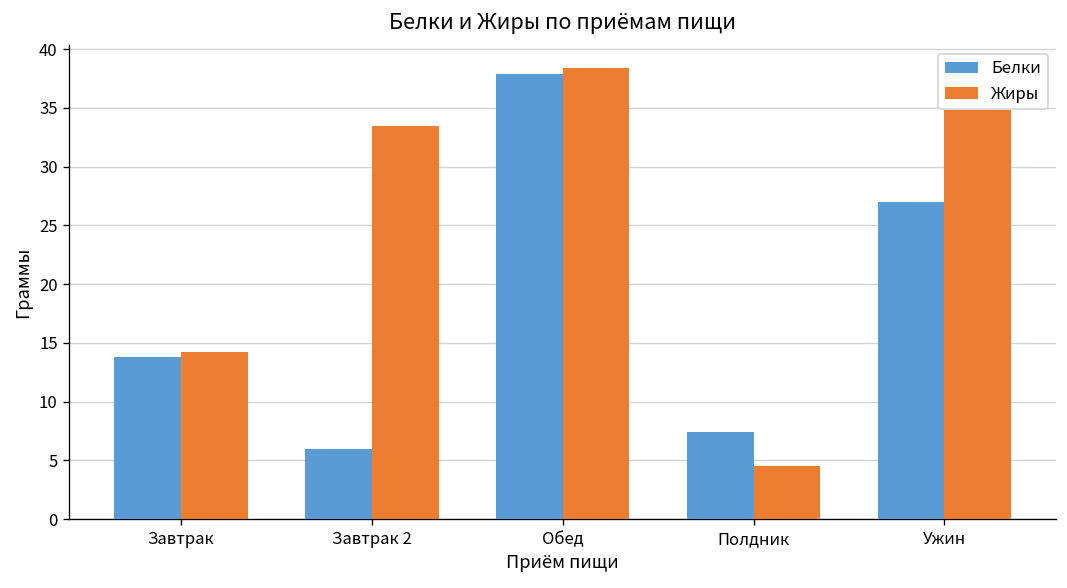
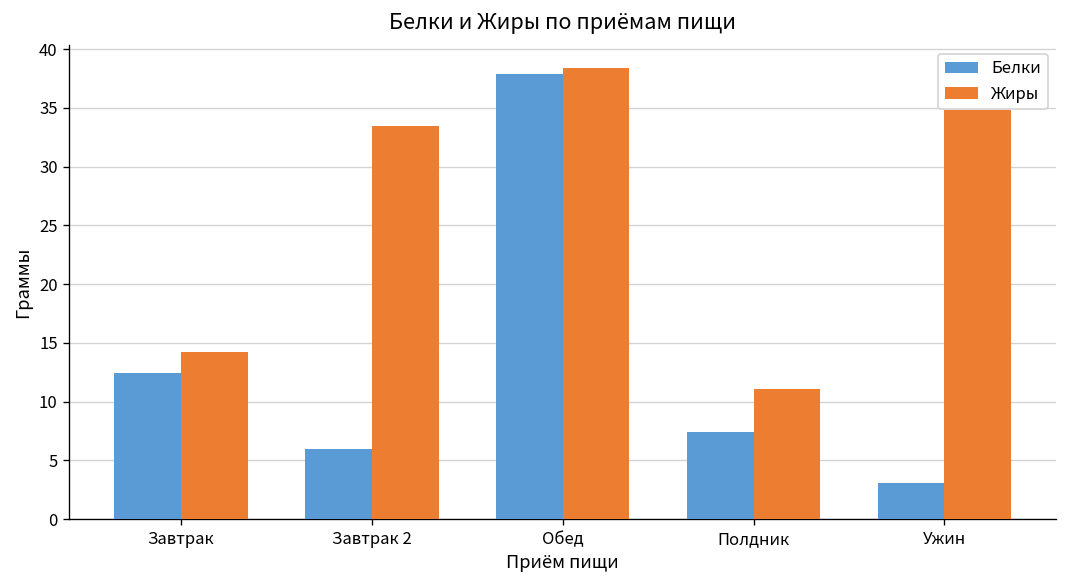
Белки, Завтрак: 14 -> 12
Жиры, Полдник: 5 -> 11
Белки, Ужин: 27 -> 3
